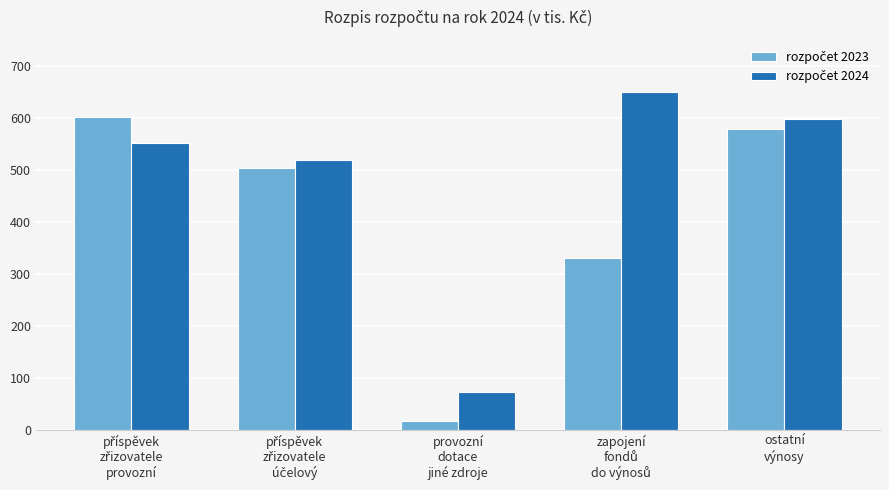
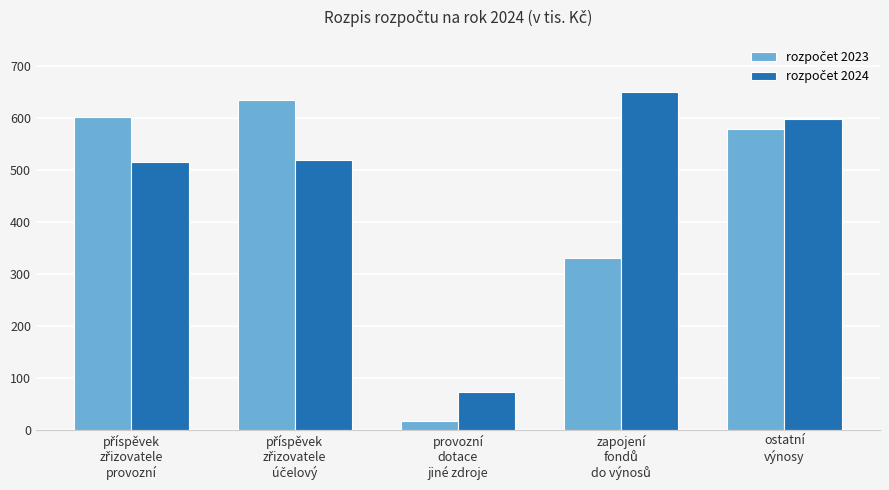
rozpočet 2024, příspěvek zřizovatele provozní: 550 -> 520
rozpočet 2023, příspěvek zřizovatele účelový: 500 -> 630
